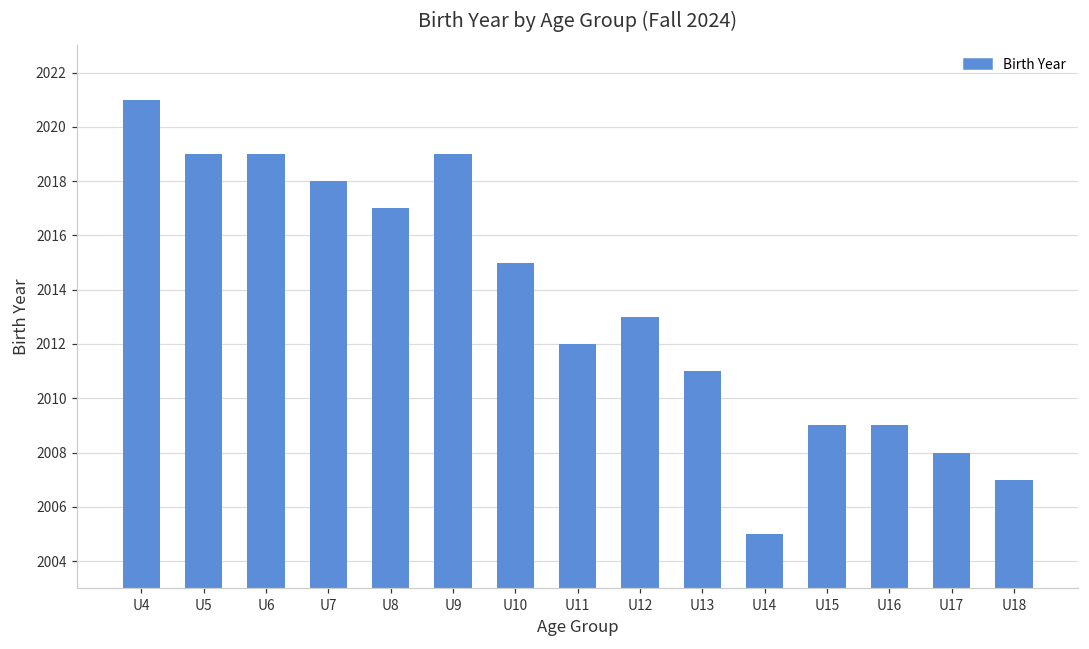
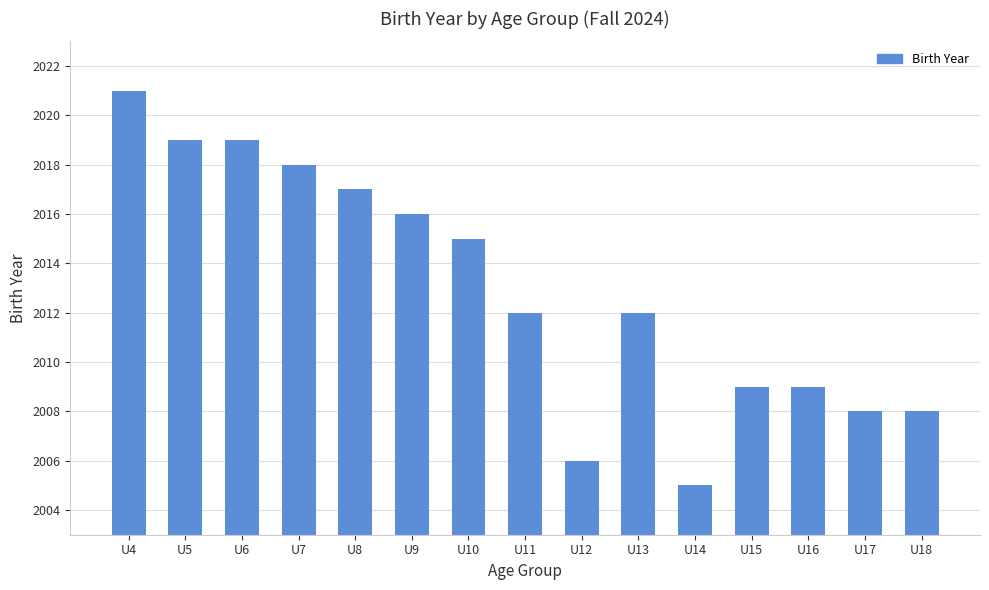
U9: 2019 -> 2016
U12: 2013 -> 2006
U13: 2011 -> 2012
U18: 2007 -> 2008
